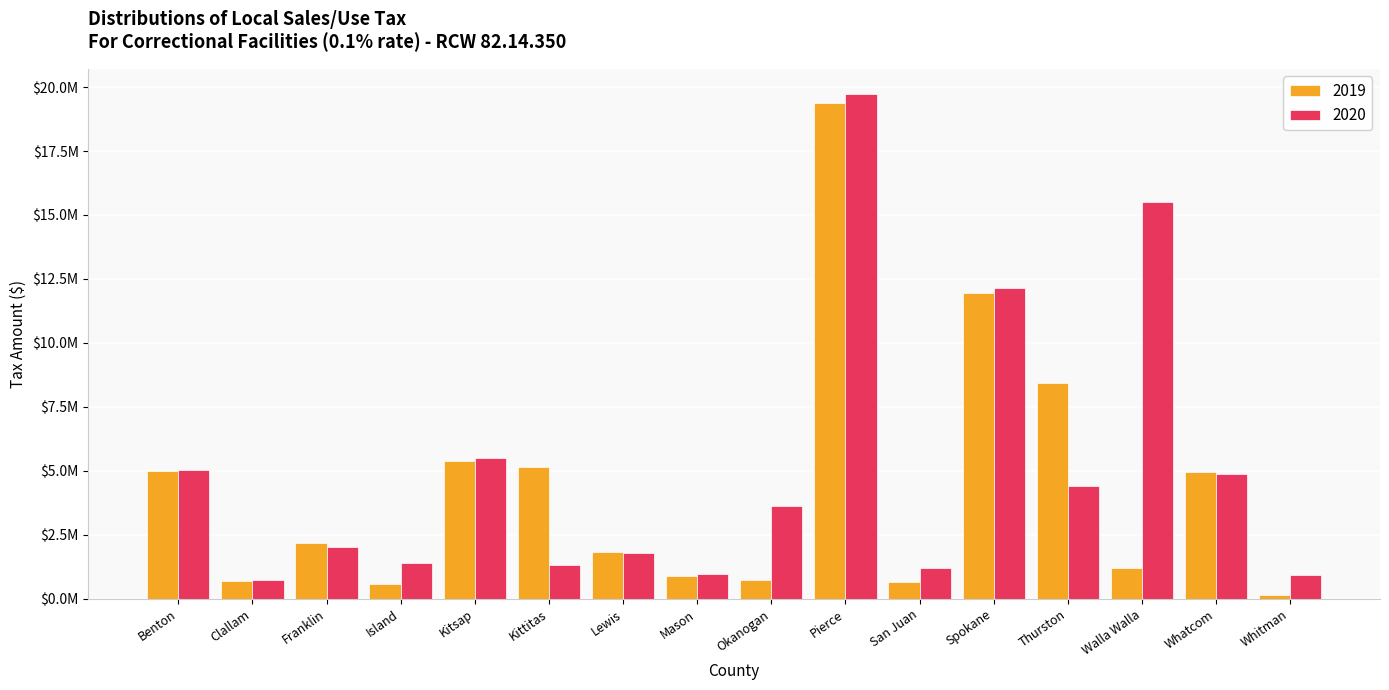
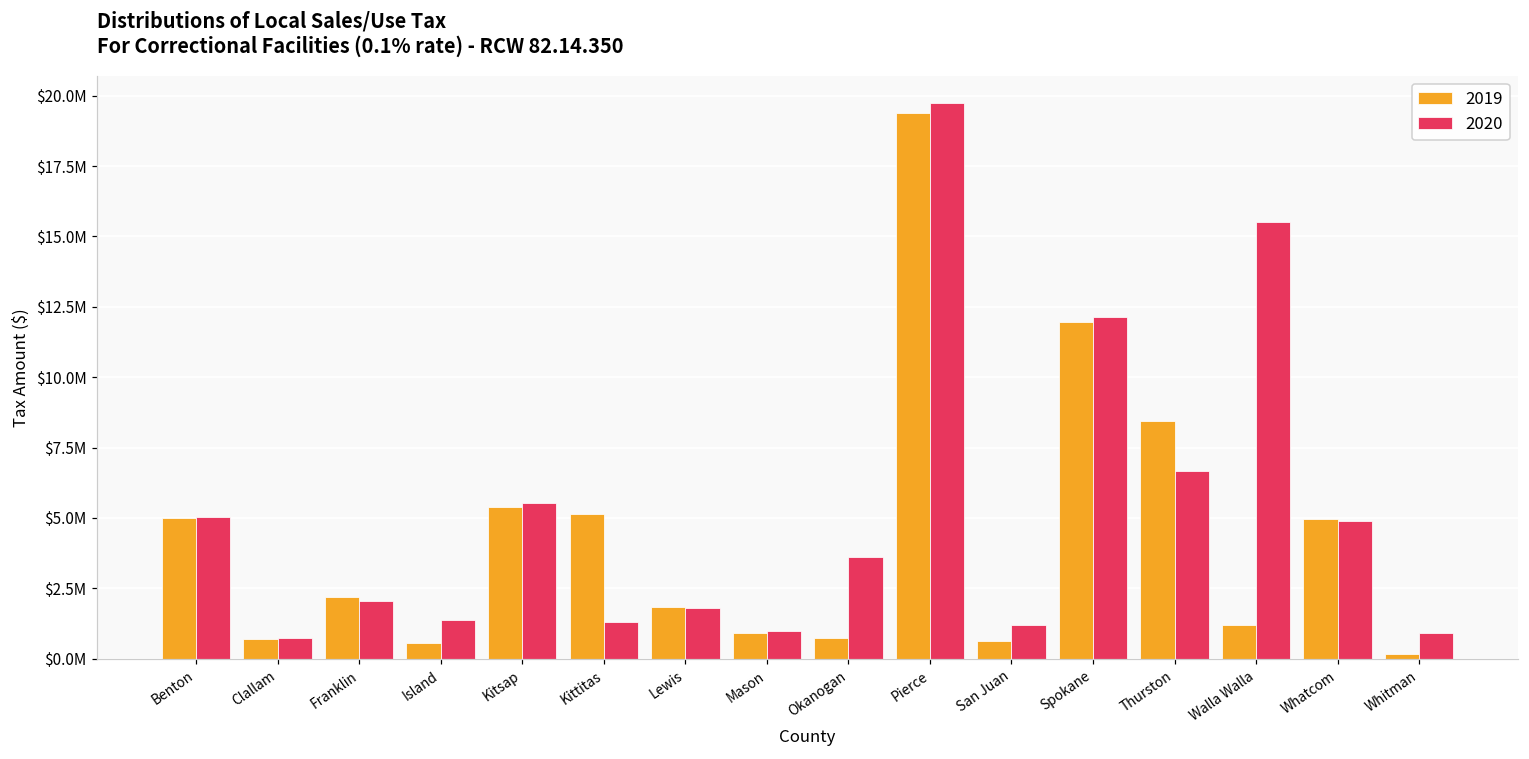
2020, Thurston: $4400000 -> $6700000
